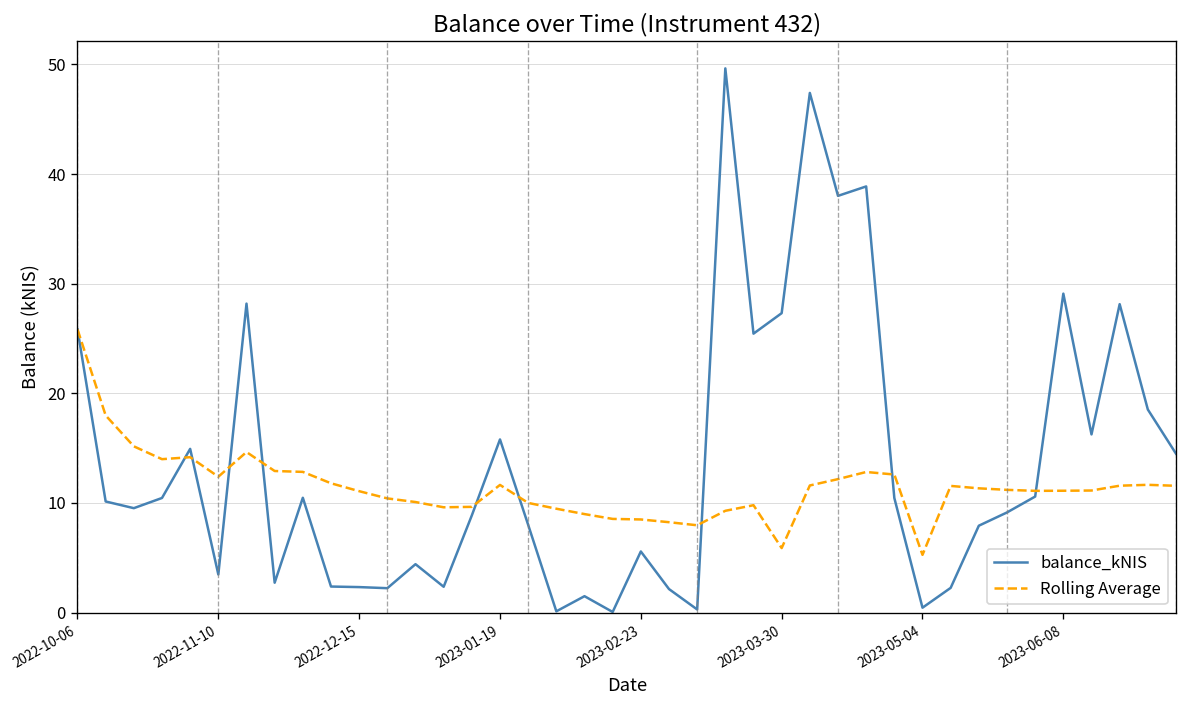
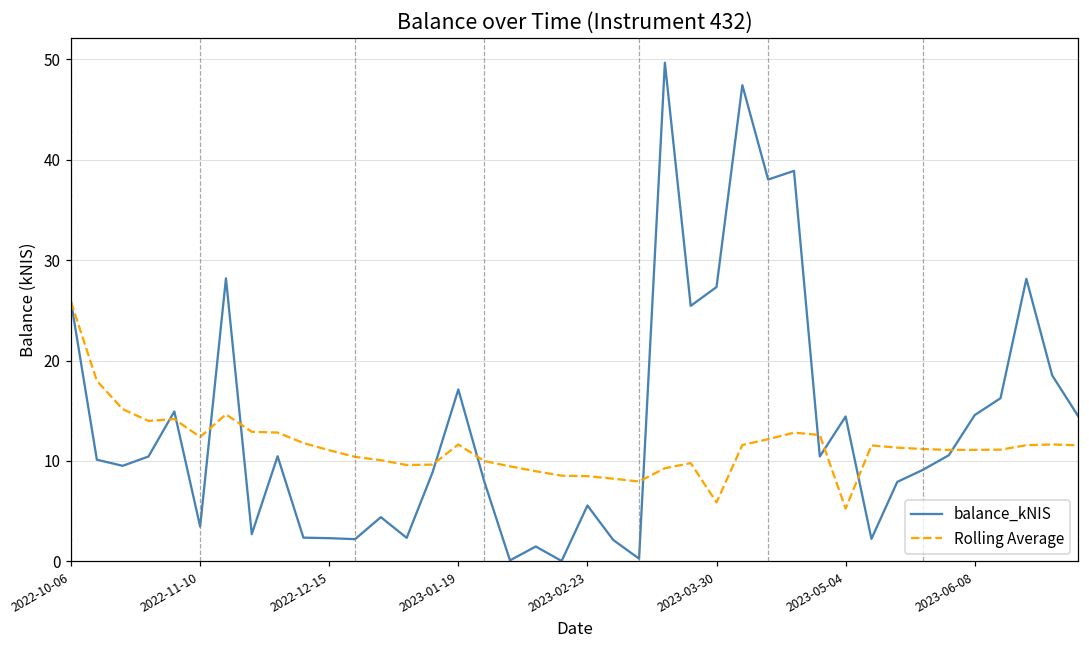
balance_kNIS, 2023-01-19: 16 -> 17
balance_kNIS, 2023-05-04: 0 -> 14
balance_kNIS, 2023-06-08: 29 -> 15
